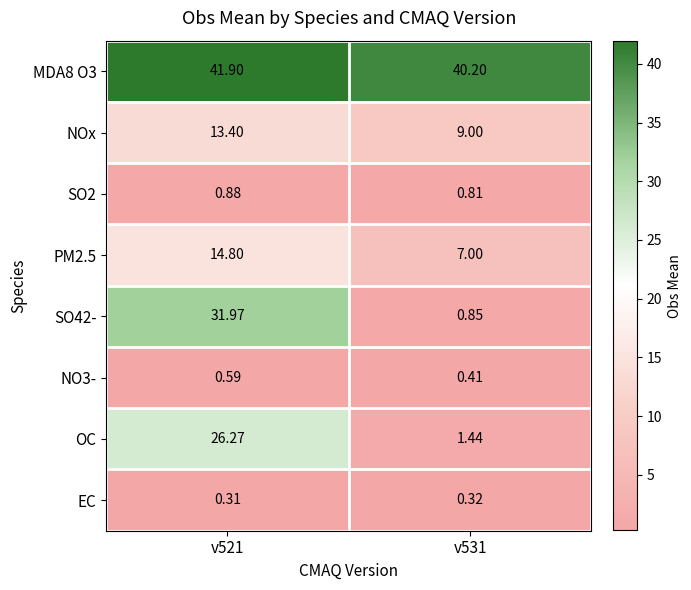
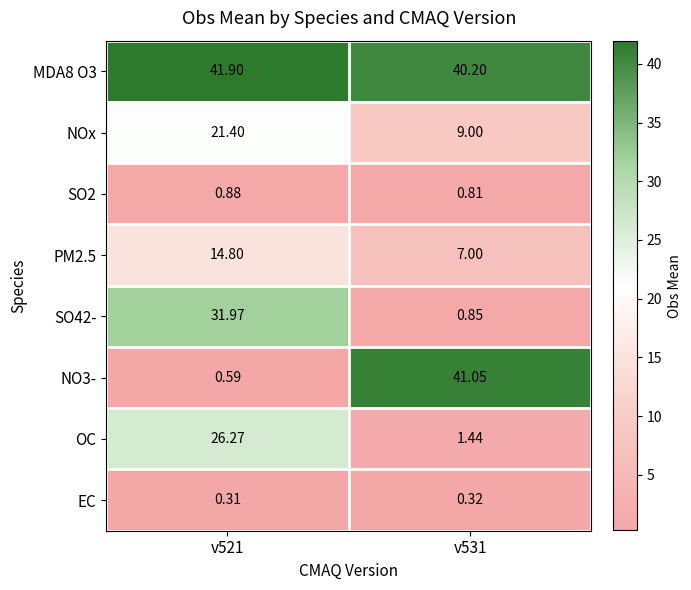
NOx, v521: 13.40 -> 21.40
NO3-, v531: 0.41 -> 41.05
